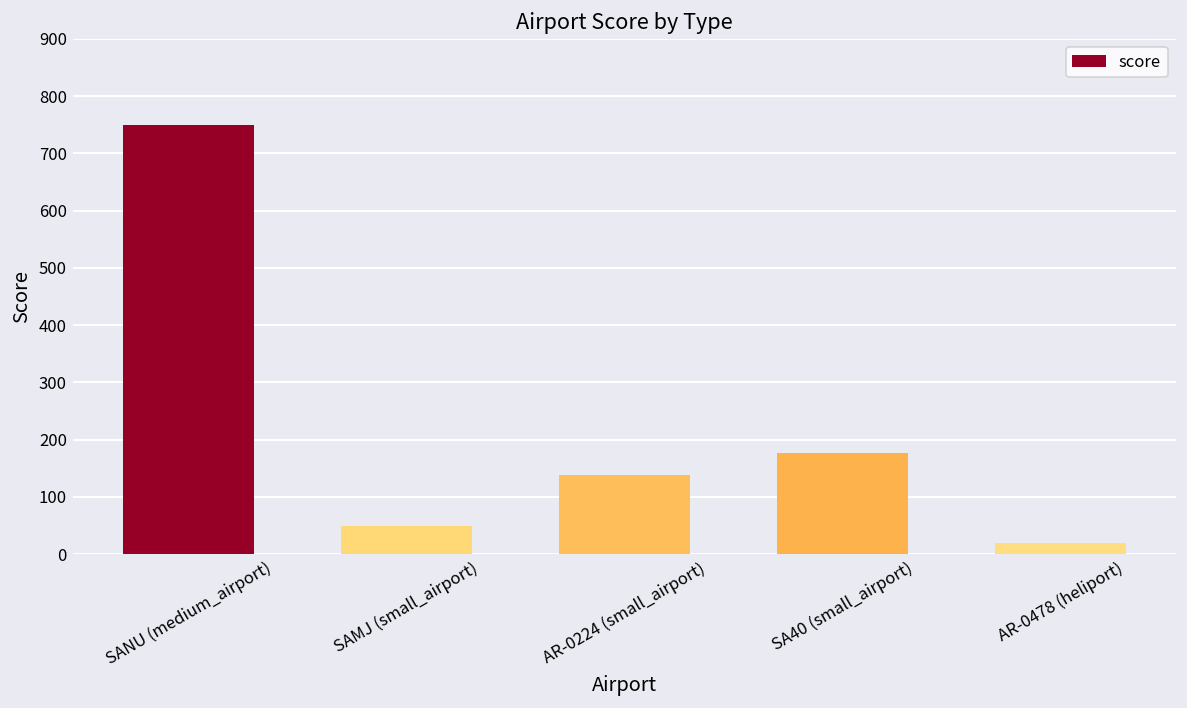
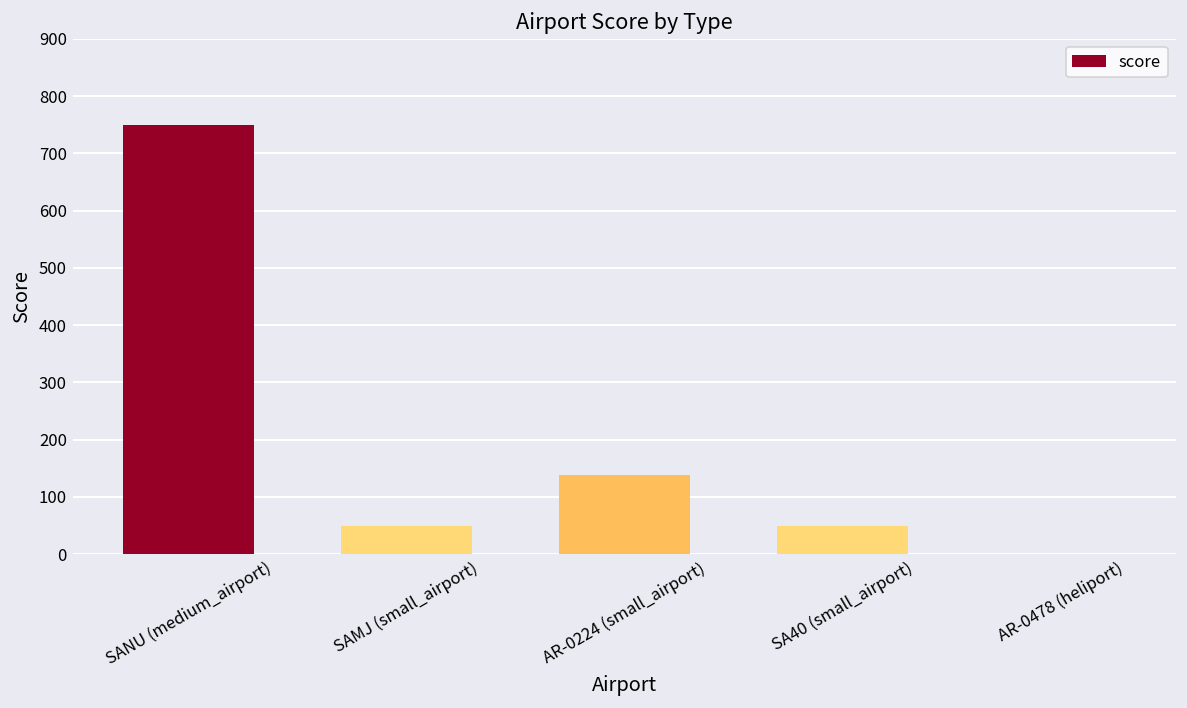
SA40 (small_airport): 180 -> 50
AR-0478 (heliport): 20 -> 0
